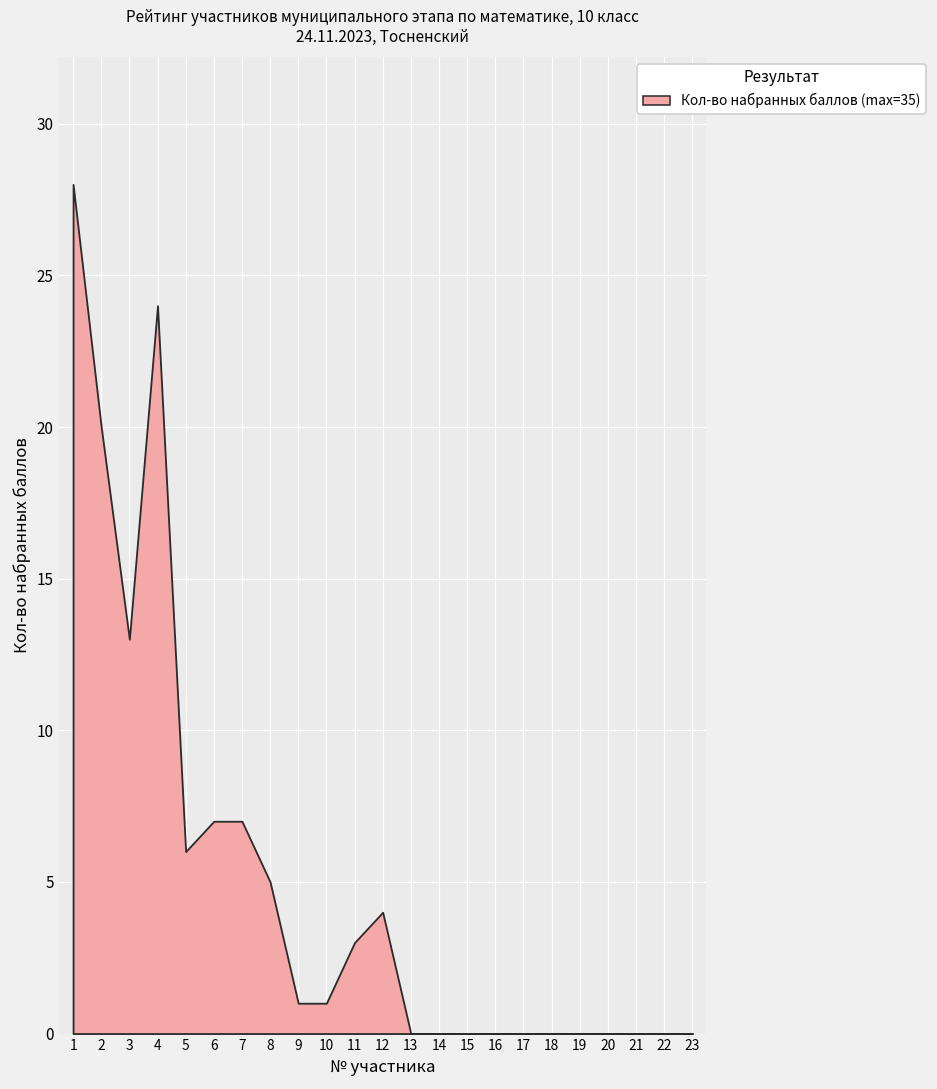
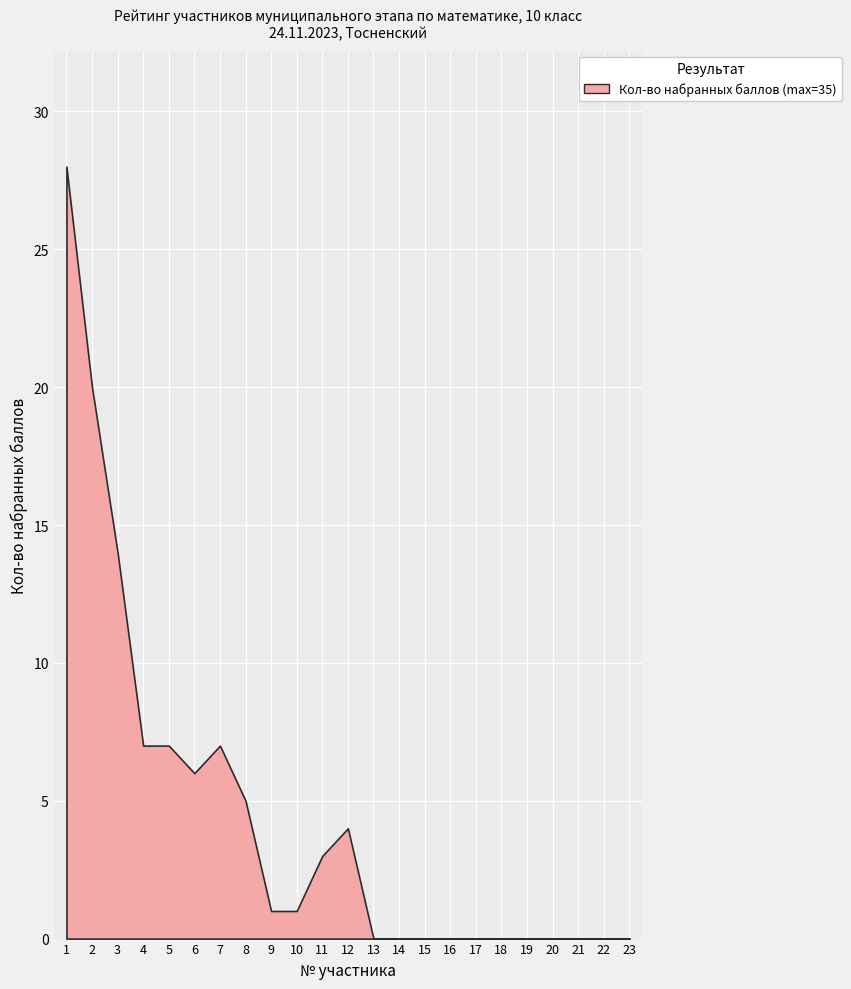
3: 13 -> 14
4: 24 -> 7
5: 6 -> 7
6: 7 -> 6
